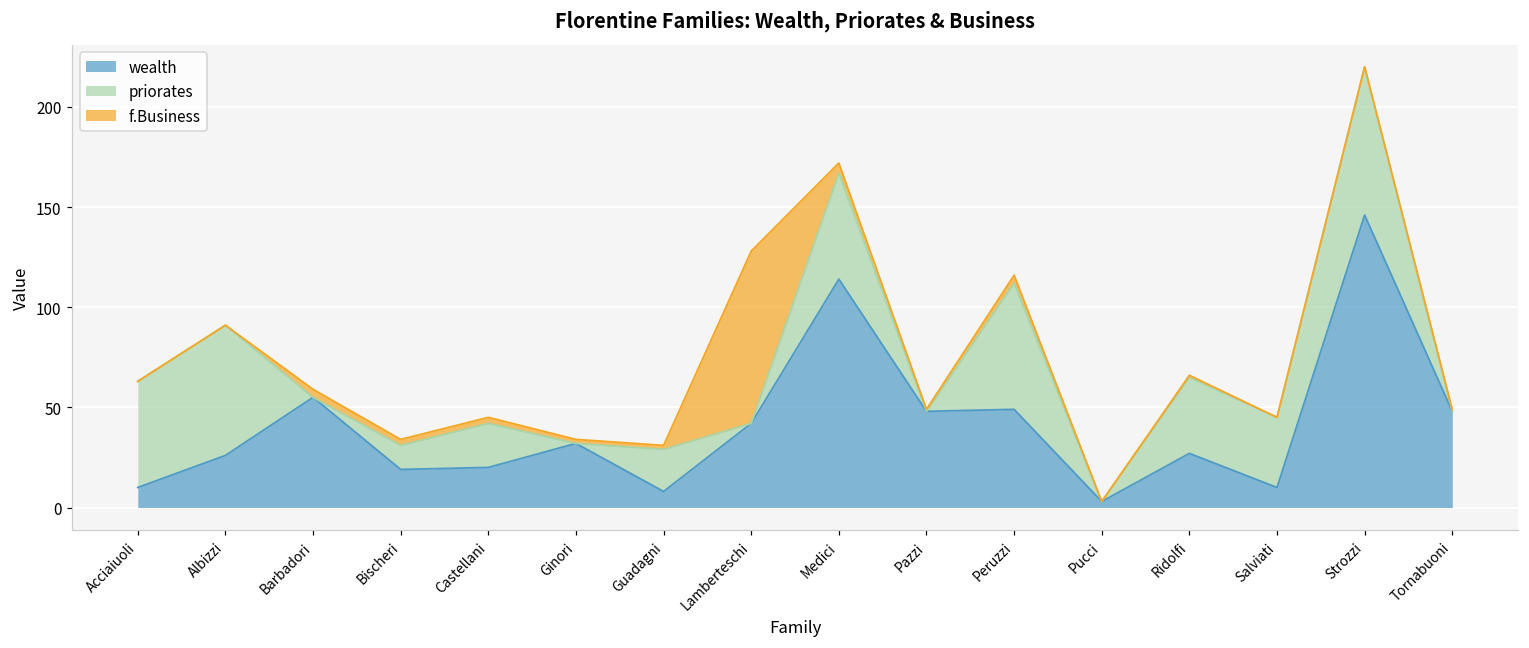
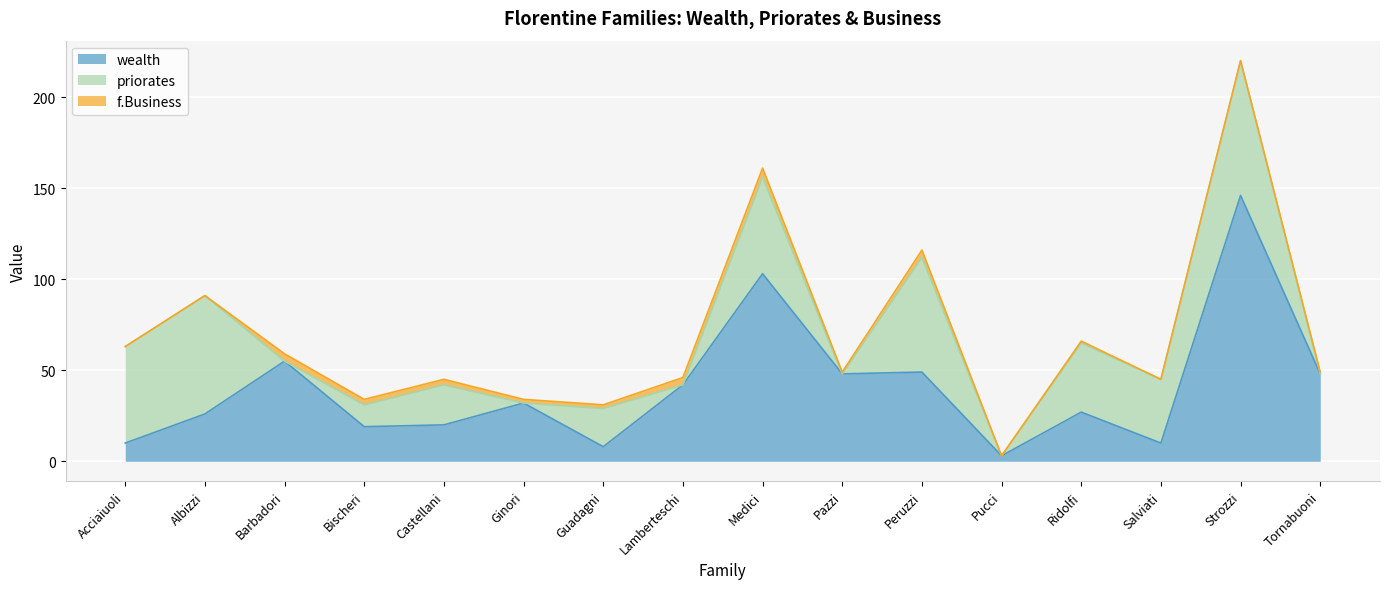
f.Business, Lamberteschi: 86 -> 4
wealth, Medici: 114 -> 103
